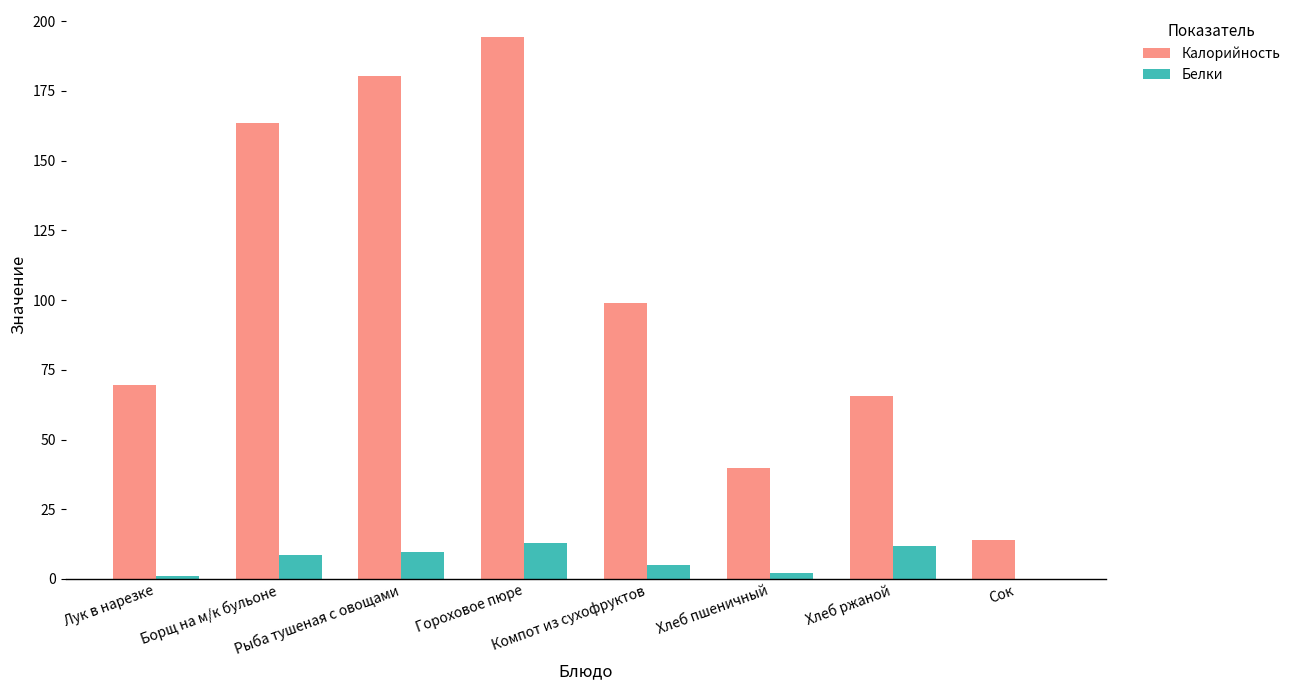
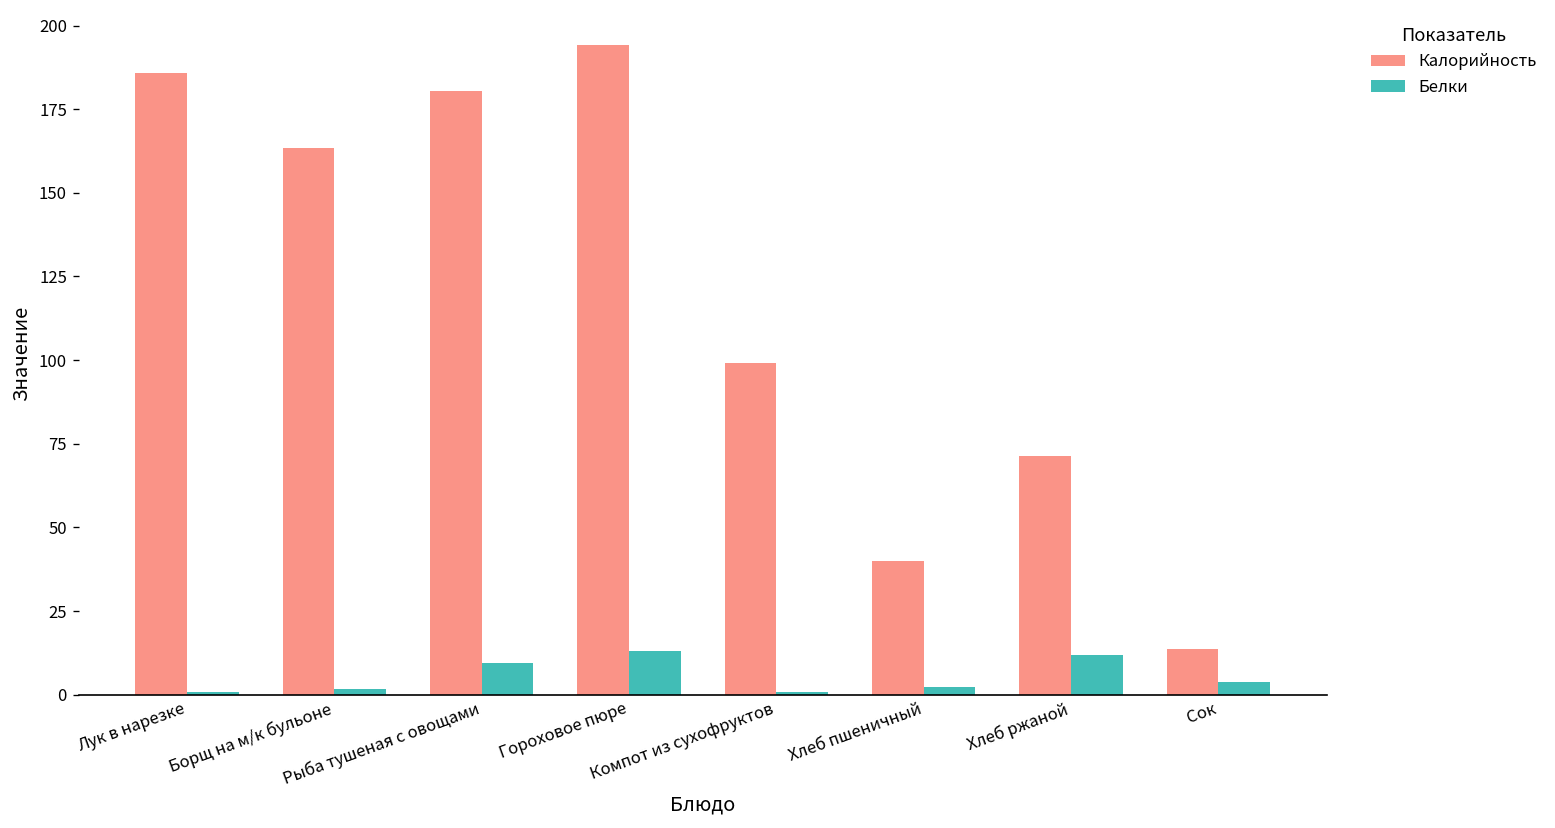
Калорийность, Лук в нарезке: 70 -> 186
Белки, Борщ на м/к бульоне: 9 -> 2
Белки, Компот из сухофруктов: 5 -> 1
Калорийность, Хлеб ржаной: 65 -> 71
Белки, Сок: 0 -> 4
